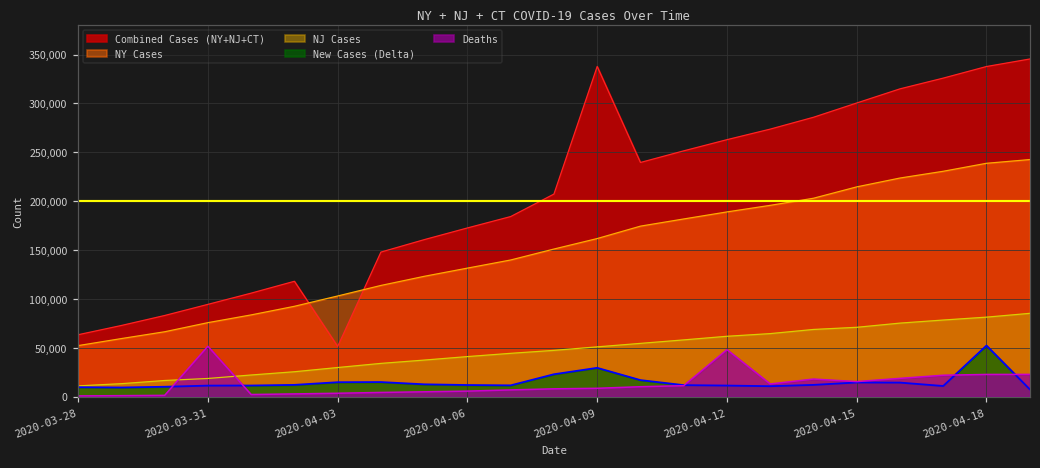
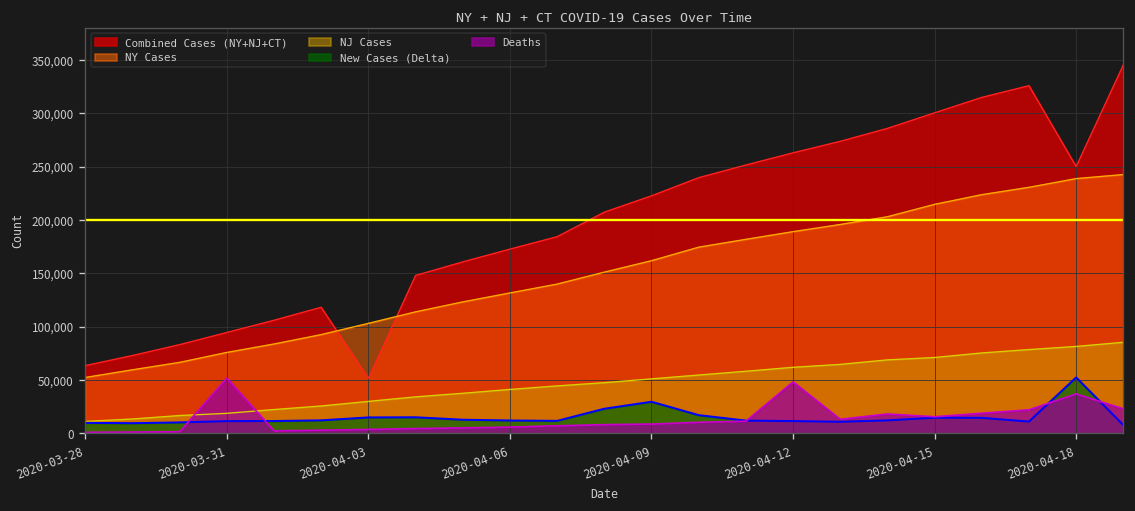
Combined Cases (NY+NJ+CT), 2020-04-09: 340,000 -> 220,000
Combined Cases (NY+NJ+CT), 2020-04-18: 340,000 -> 250,000
Deaths, 2020-04-18: 20,000 -> 40,000
